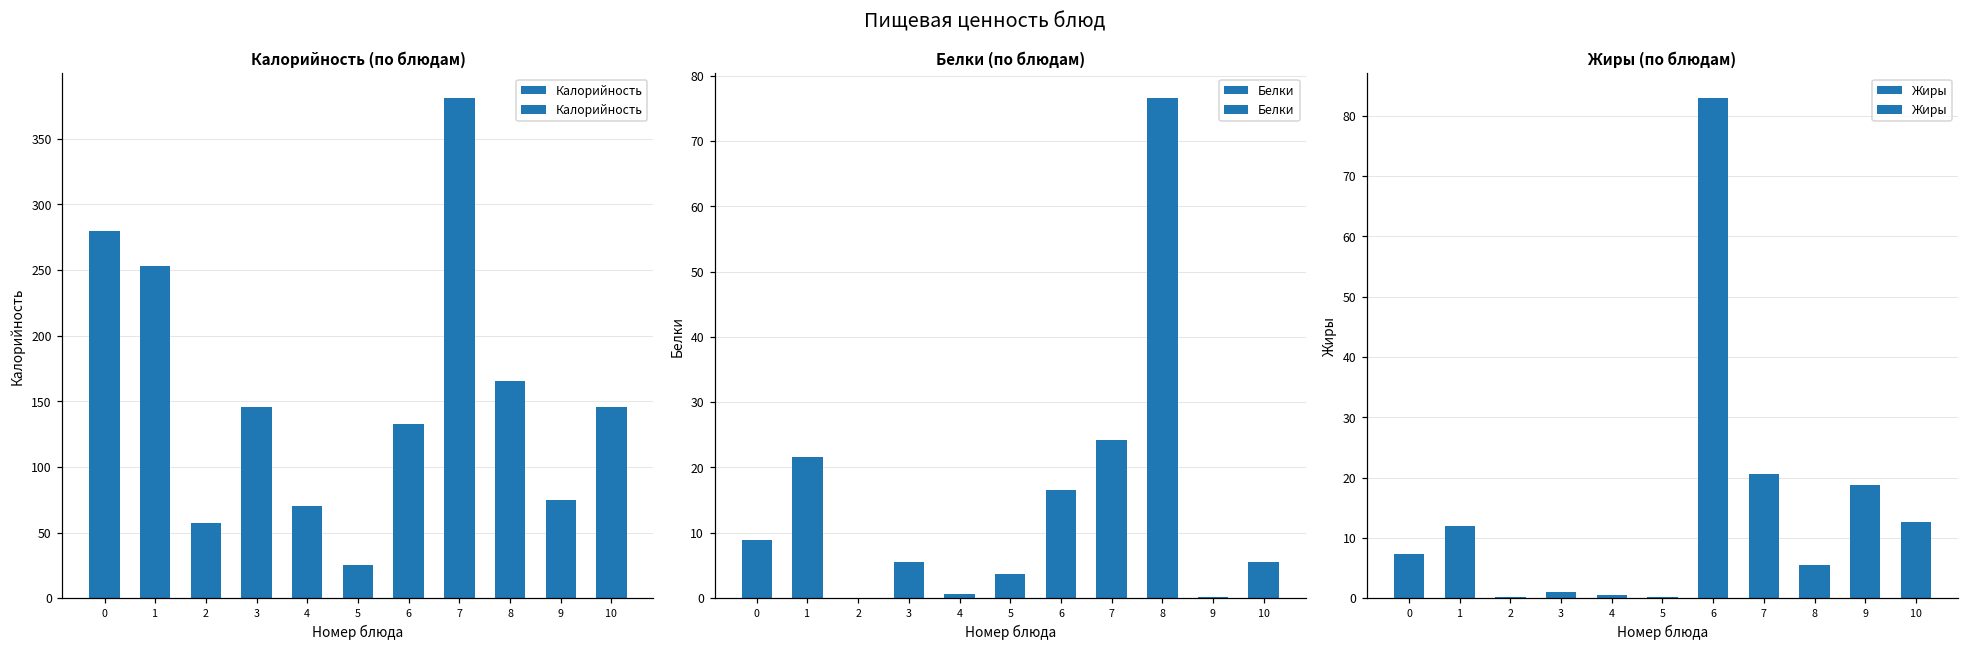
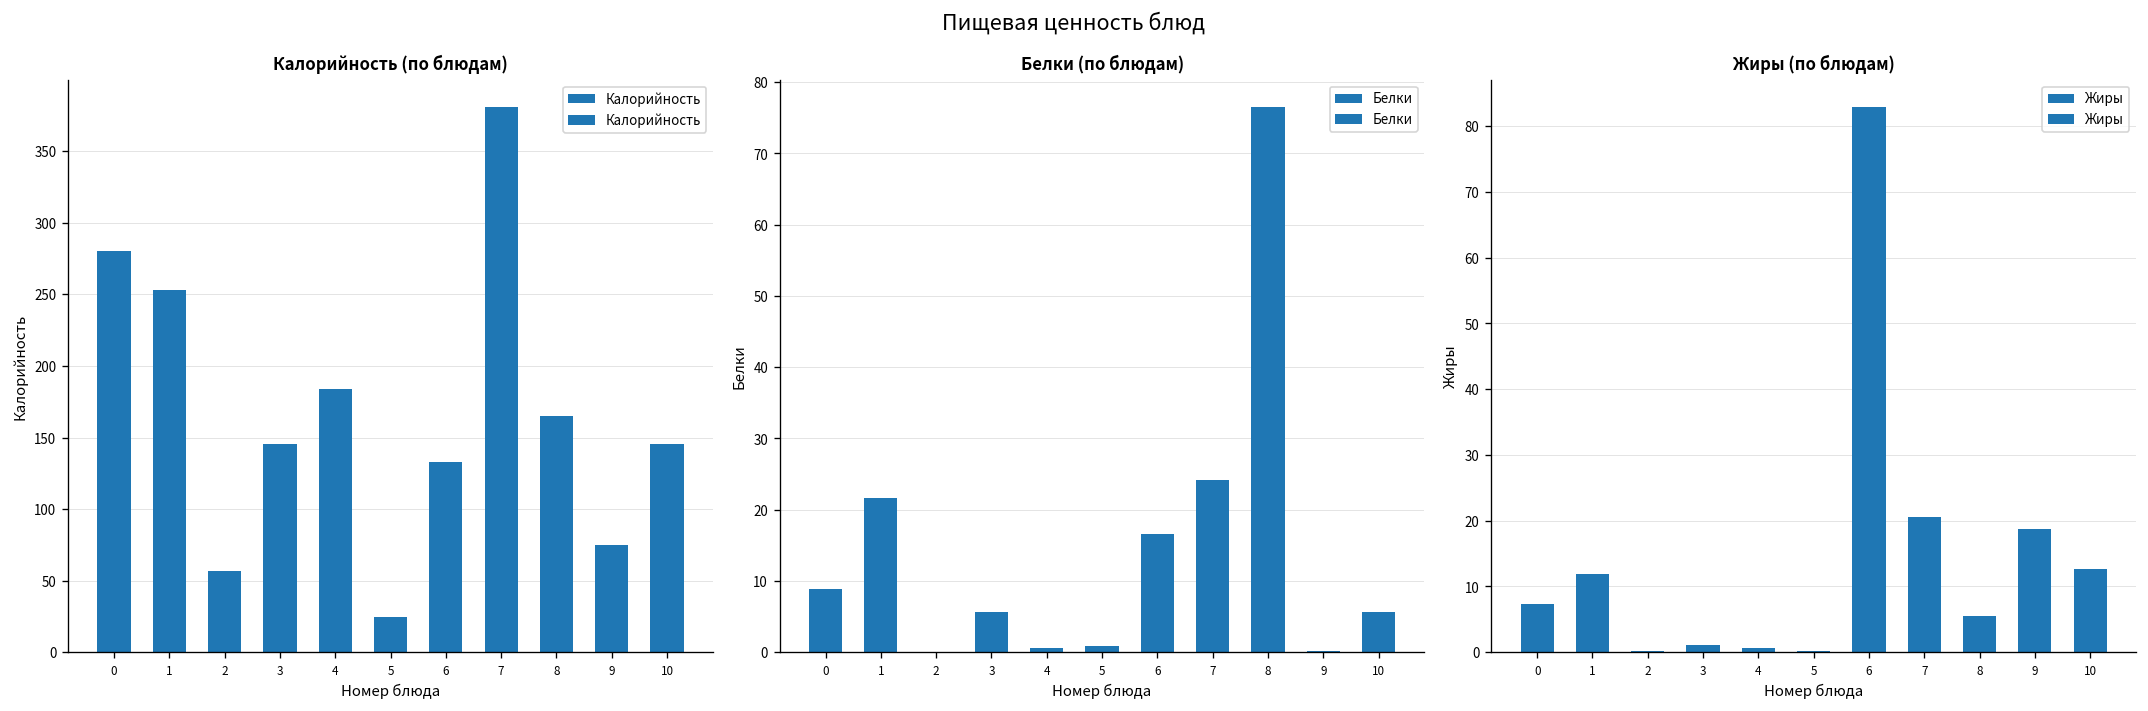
Калорийность (по блюдам), 4: 71 -> 184
Белки (по блюдам), 5: 4 -> 1
